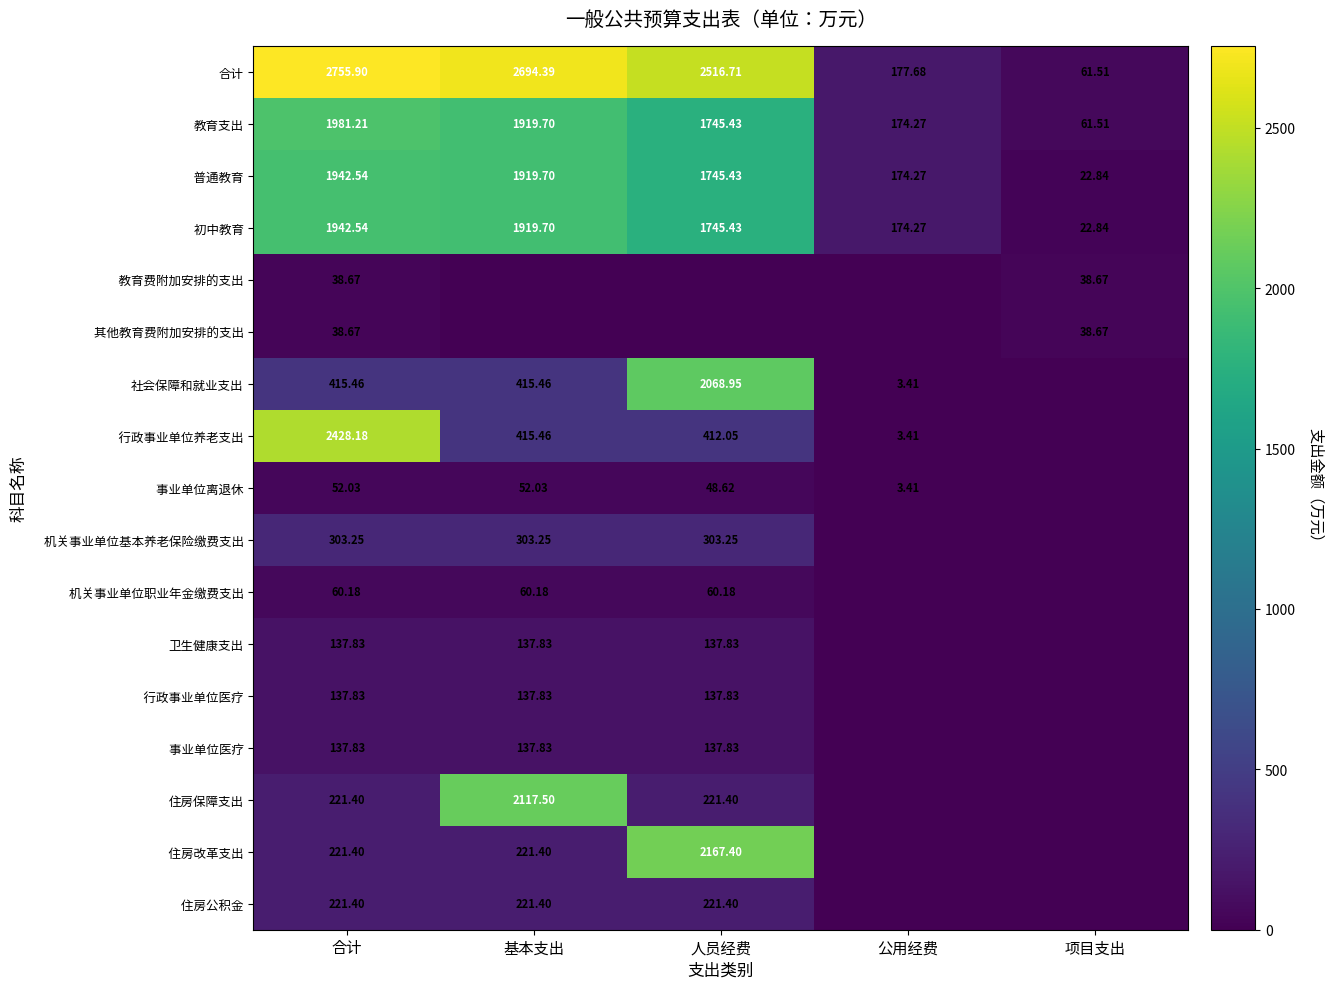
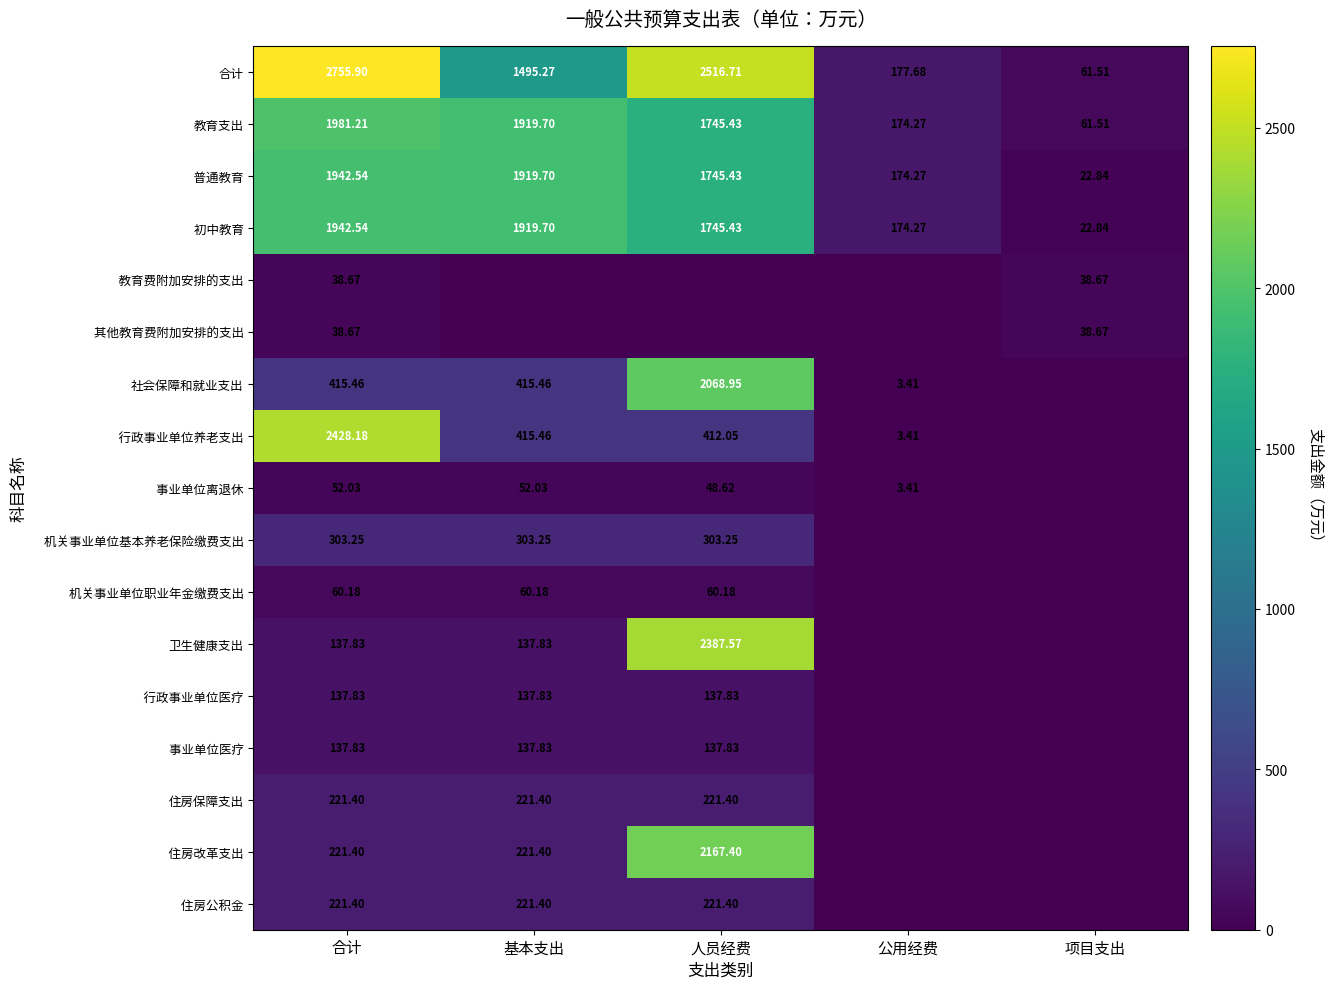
合计, 基本支出: 2694.39 -> 1495.27
卫生健康支出, 人员经费: 137.83 -> 2387.57
住房保障支出, 基本支出: 2117.50 -> 221.40
